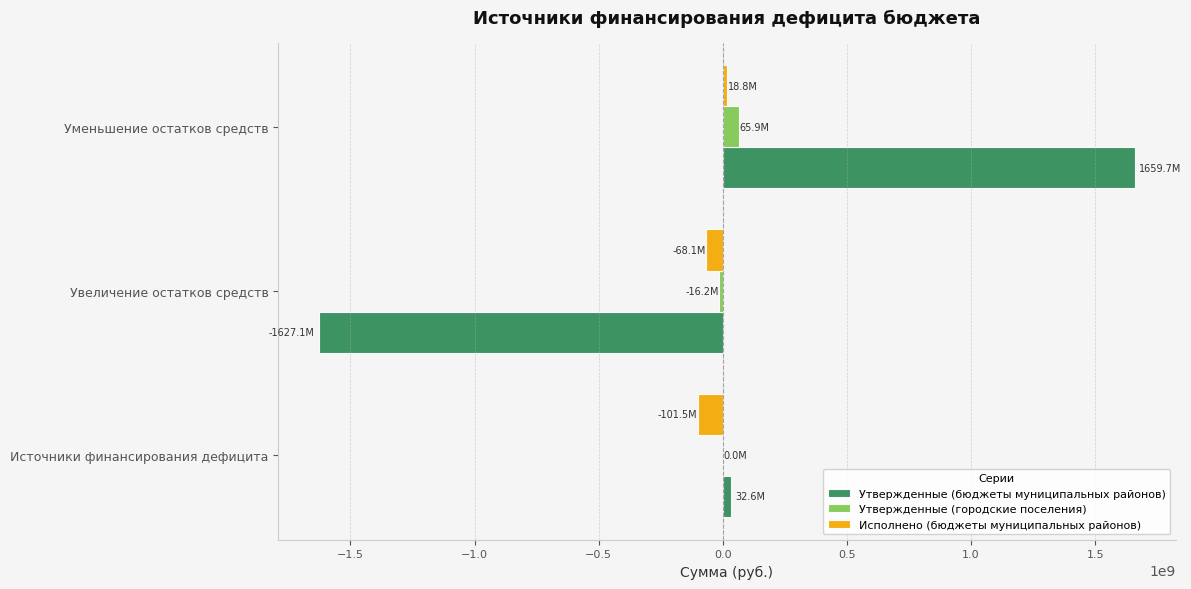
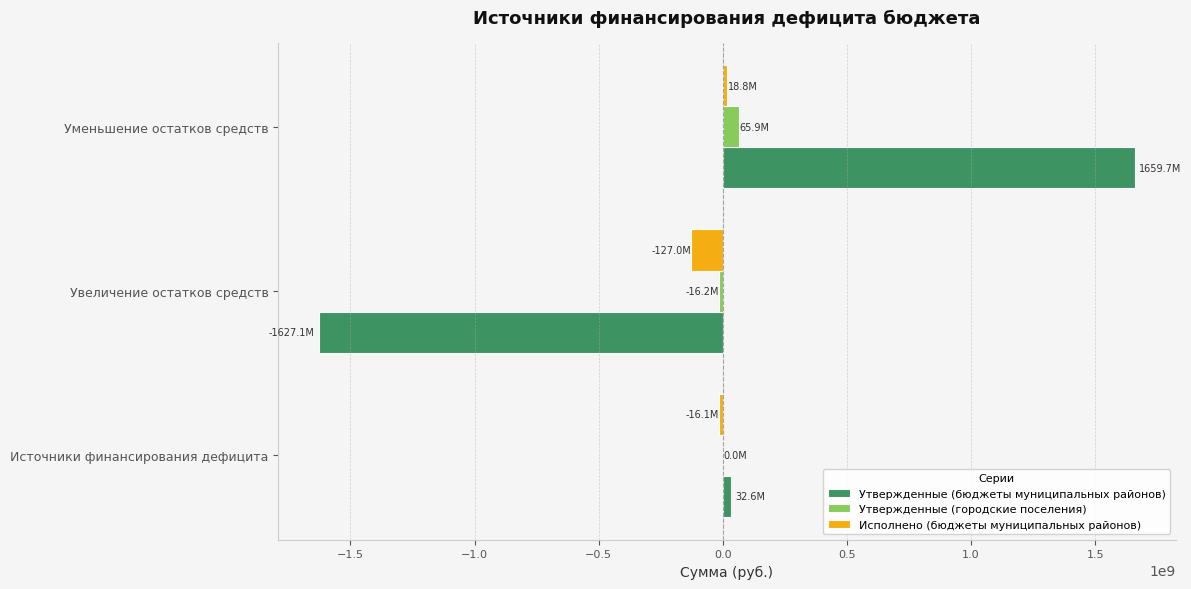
Исполнено (бюджеты муниципальных районов), Увеличение остатков средств: -68.1М -> -127.0М
Исполнено (бюджеты муниципальных районов), Источники финансирования дефицита: -101.5М -> -16.1М
